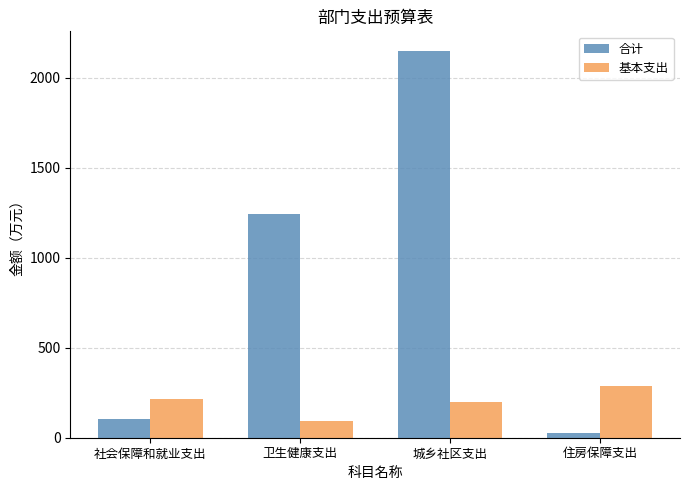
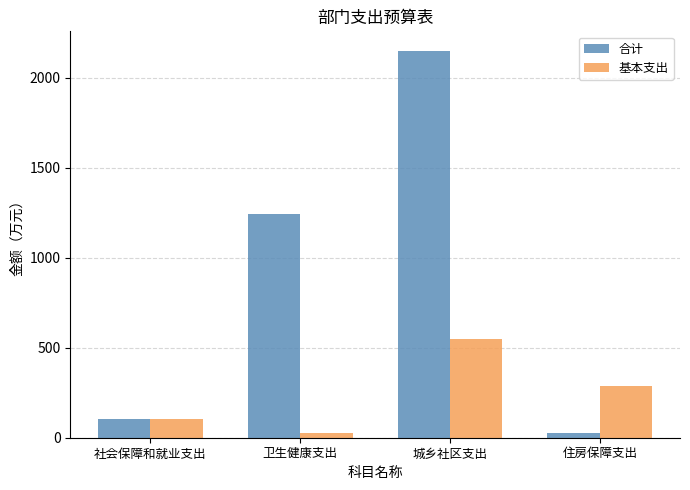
基本支出, 社会保障和就业支出: 220 -> 100
基本支出, 卫生健康支出: 90 -> 30
基本支出, 城乡社区支出: 200 -> 550
